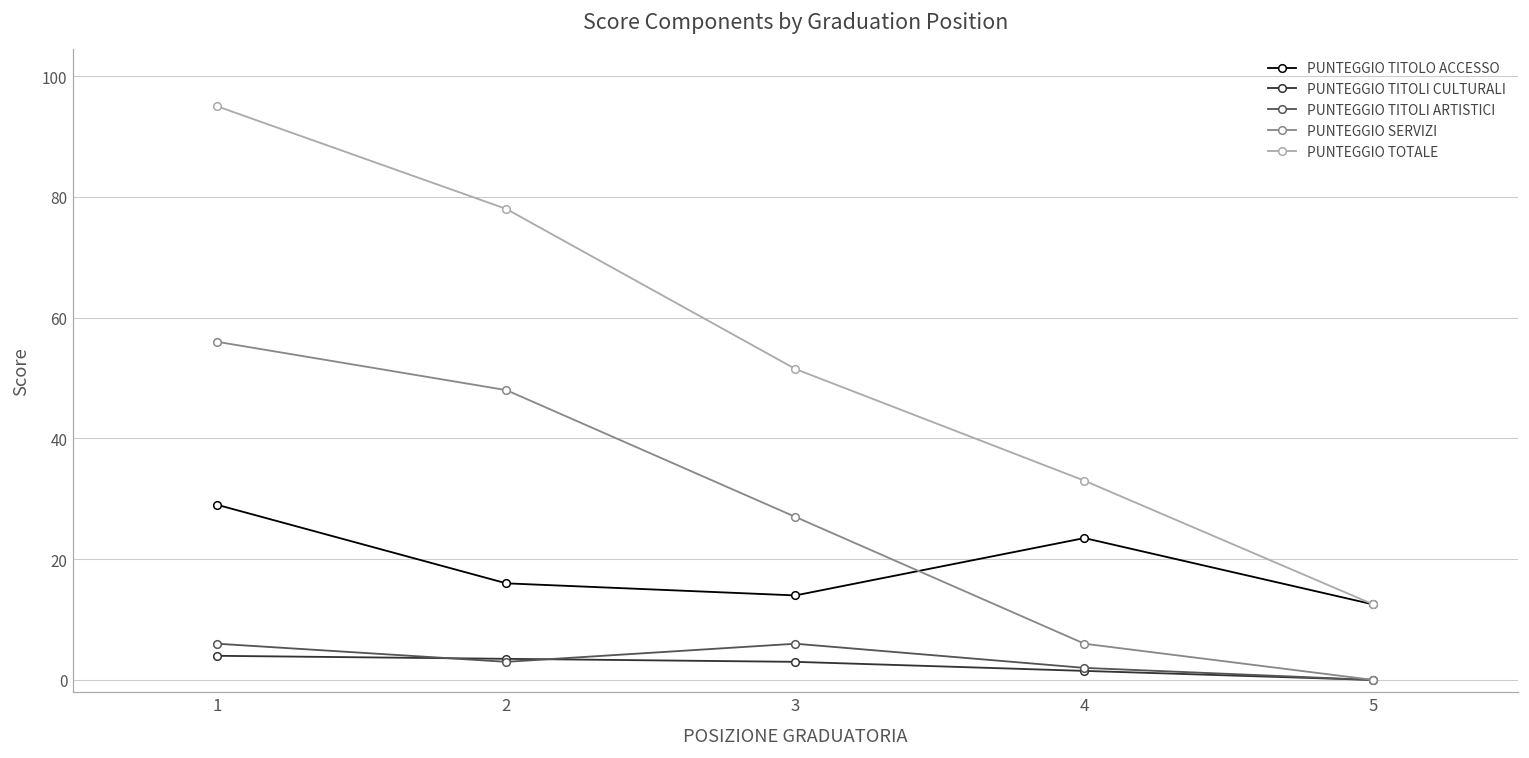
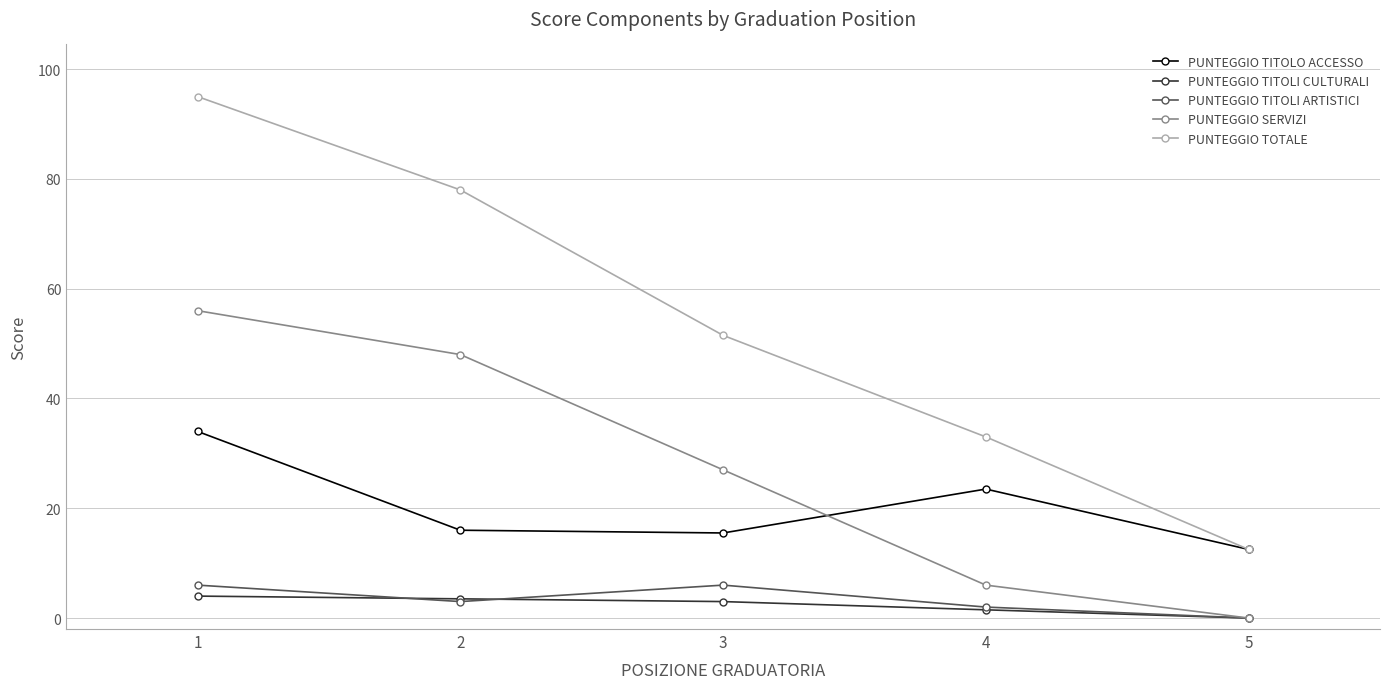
PUNTEGGIO TITOLO ACCESSO, 1: 29 -> 34
PUNTEGGIO TITOLO ACCESSO, 3: 14 -> 16
